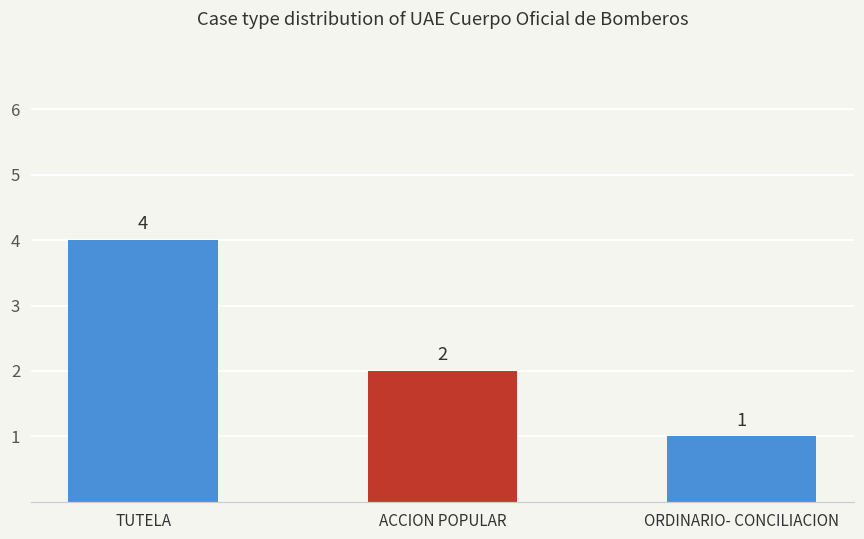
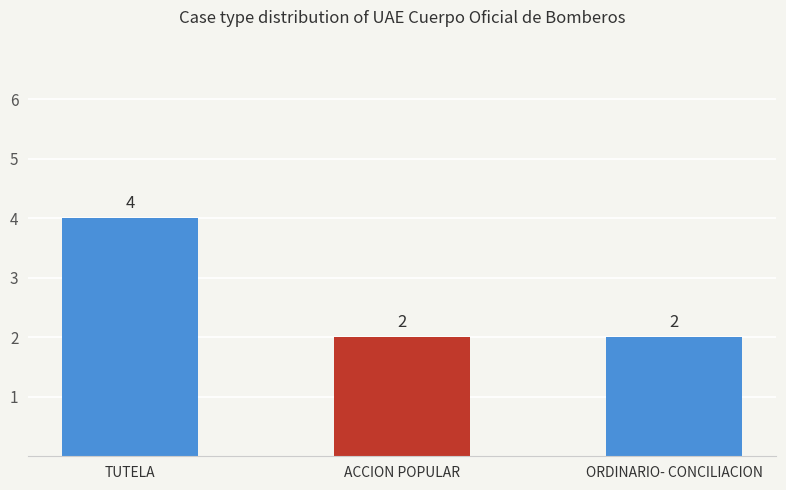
ORDINARIO- CONCILIACION: 1 -> 2
